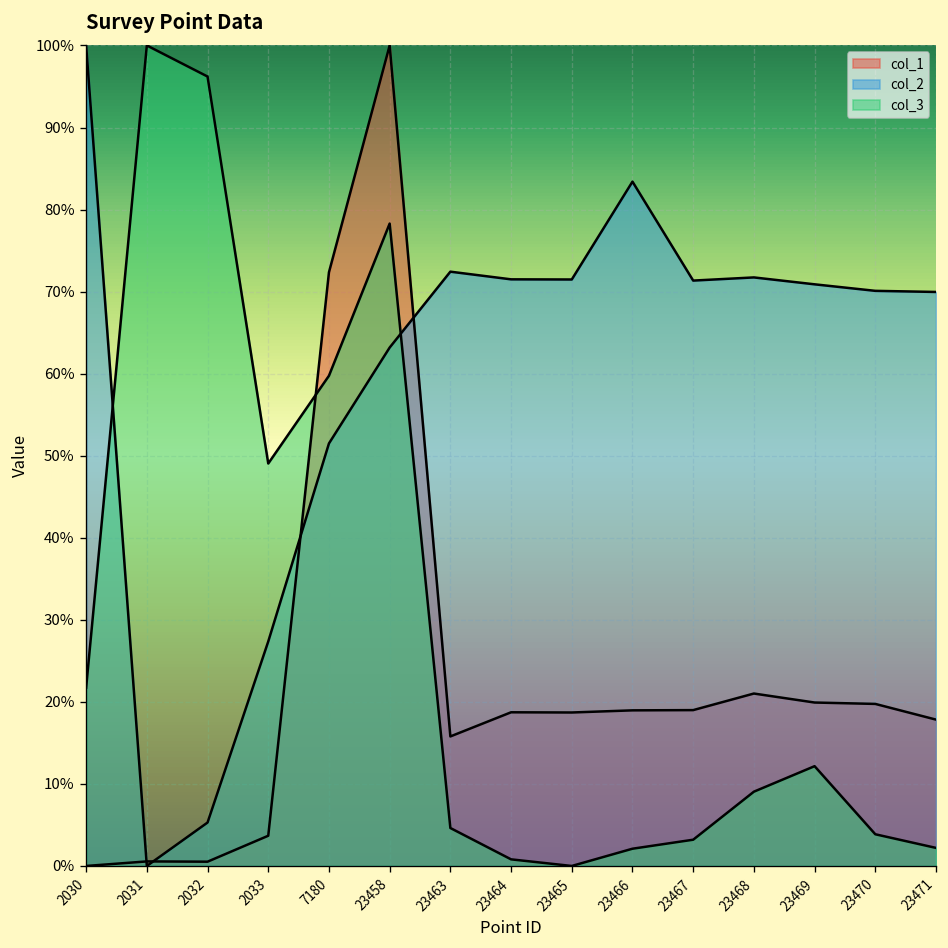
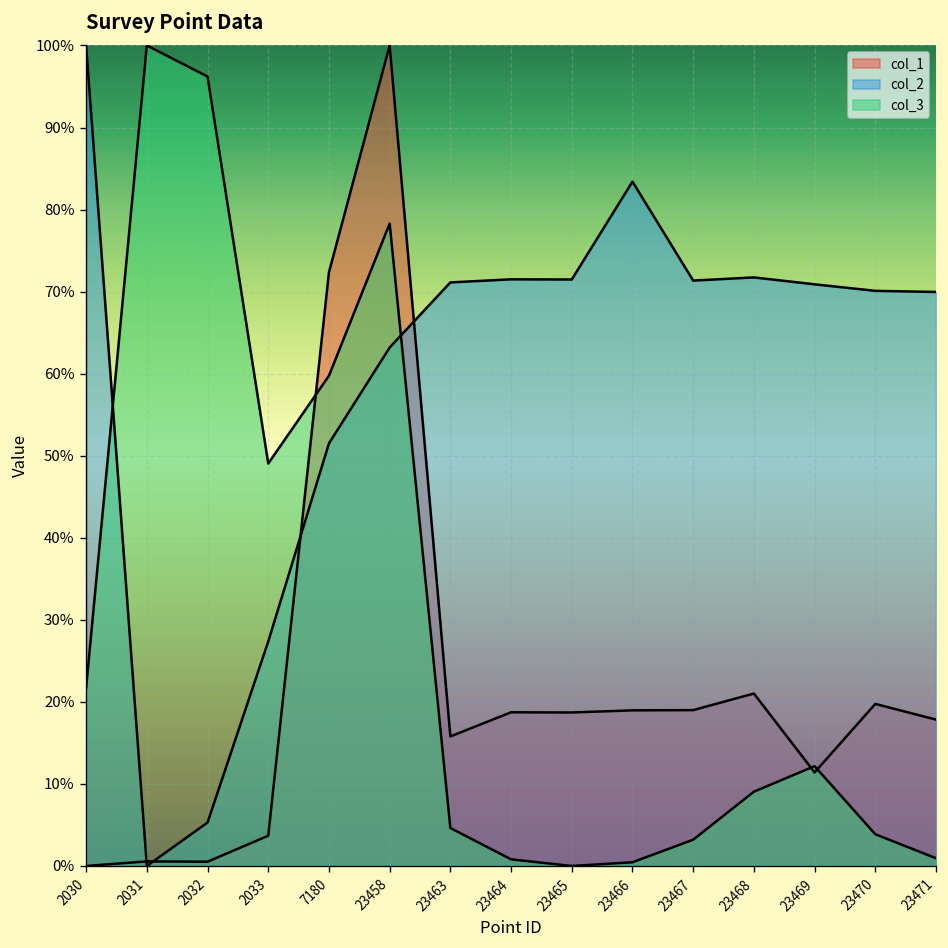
col_2, 23463: 72% -> 71%
col_3, 23466: 2% -> 0%
col_1, 23469: 20% -> 11%
col_3, 23471: 2% -> 1%
